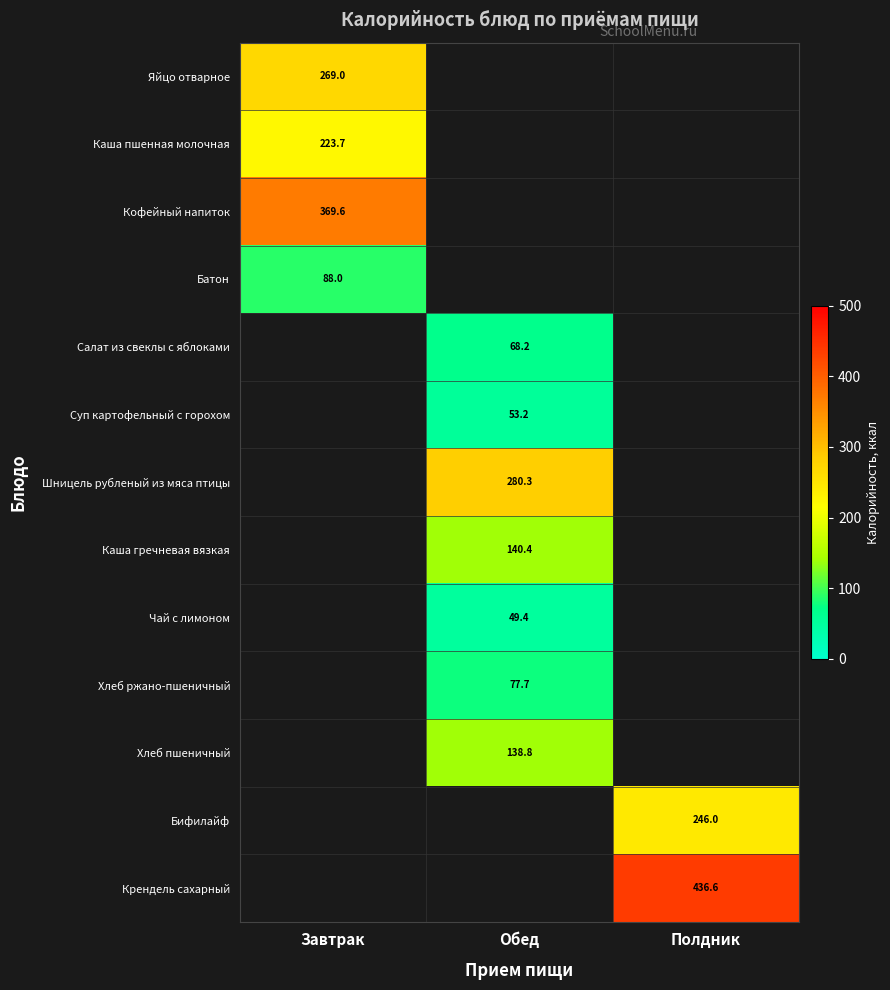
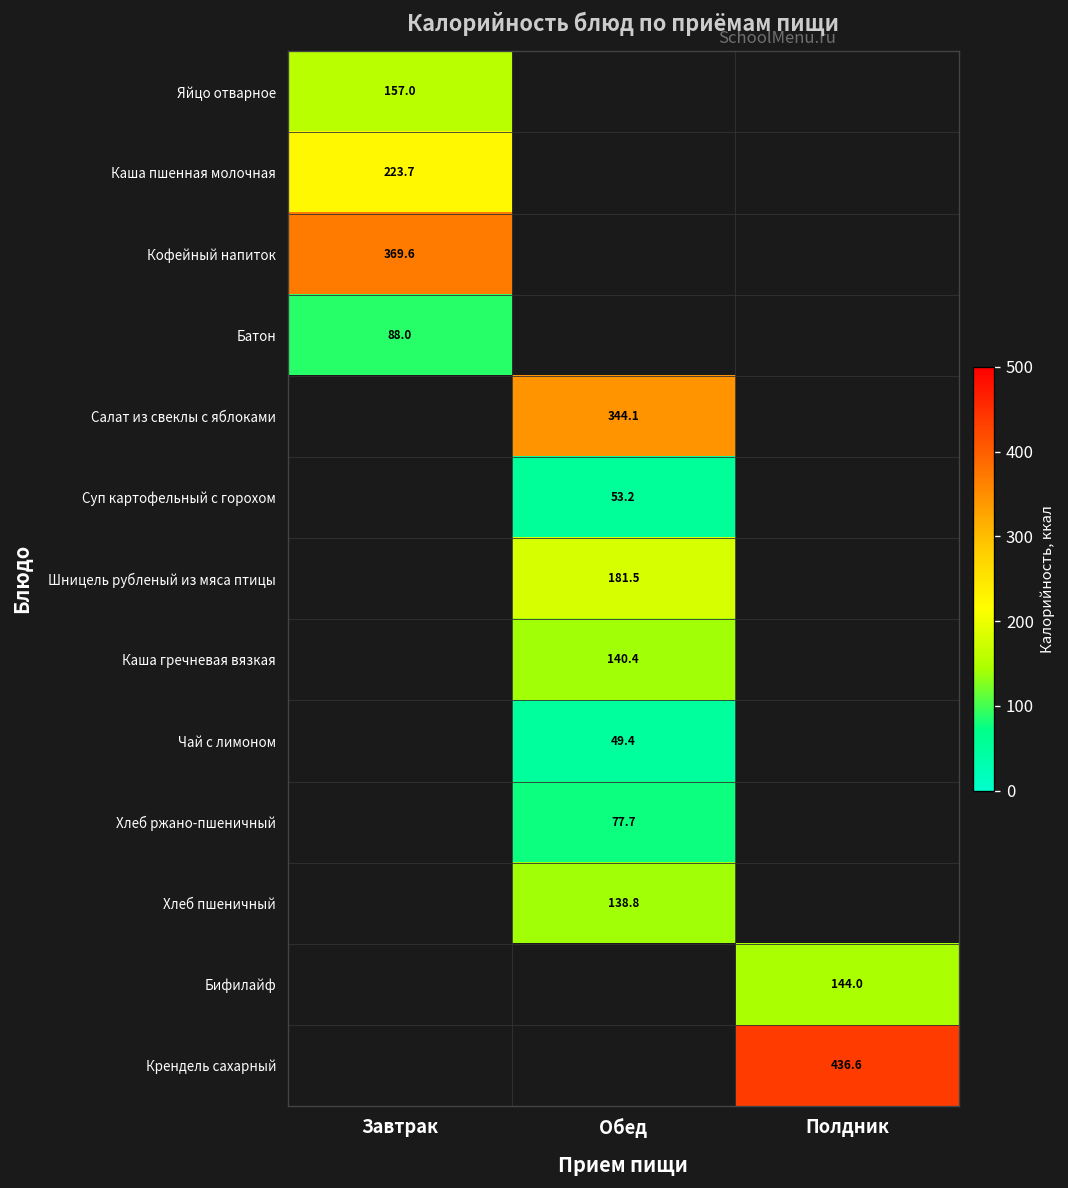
Яйцо отварное, Завтрак: 269.0 -> 157.0
Салат из свеклы с яблоками, Обед: 68.2 -> 344.1
Шницель рубленый из мяса птицы, Обед: 280.3 -> 181.5
Бифилайф, Полдник: 246.0 -> 144.0
